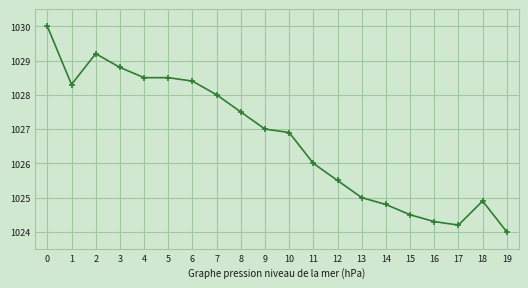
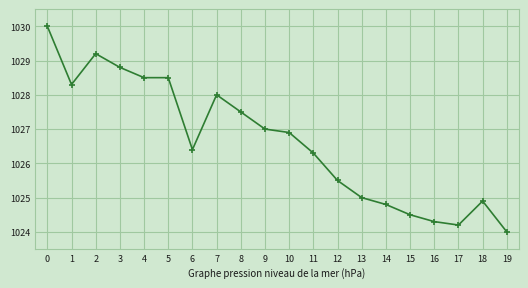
6: 1028.4 -> 1026.4
11: 1026.0 -> 1026.3
